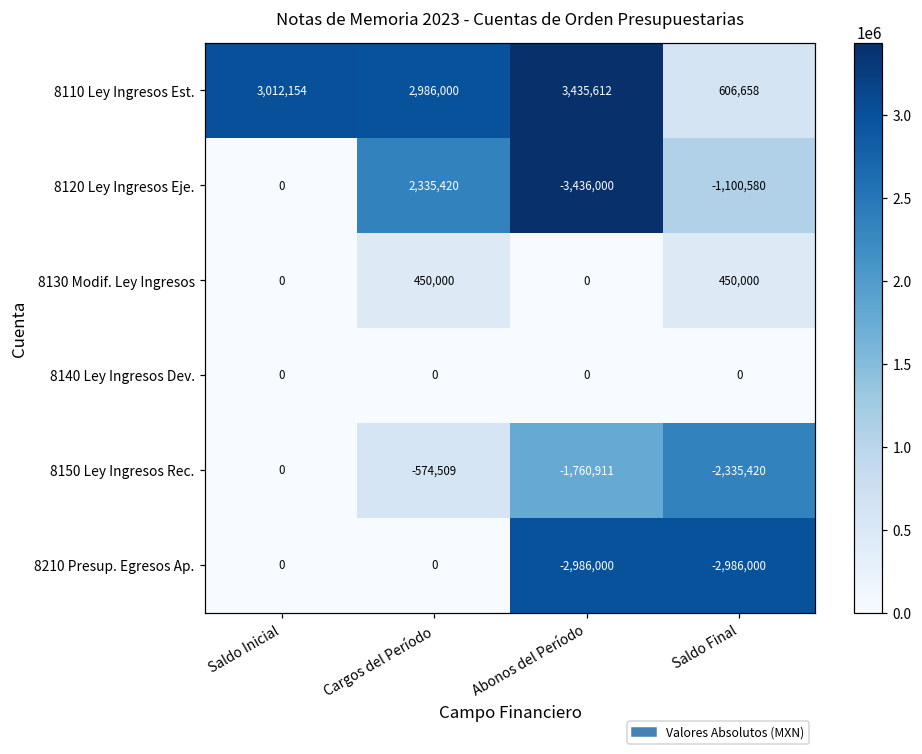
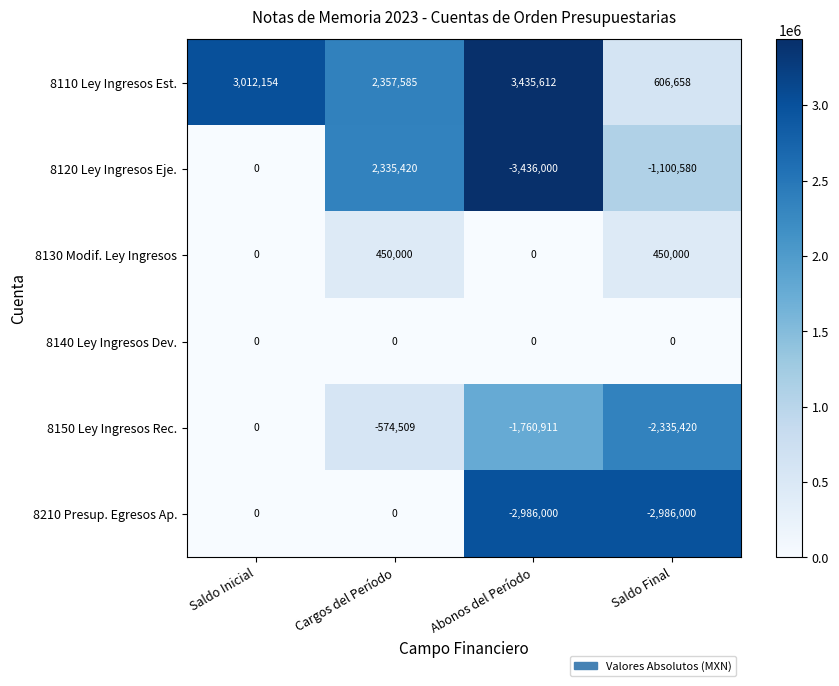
8110 Ley Ingresos Est., Cargos del Período: 2,986,000 -> 2,357,585
